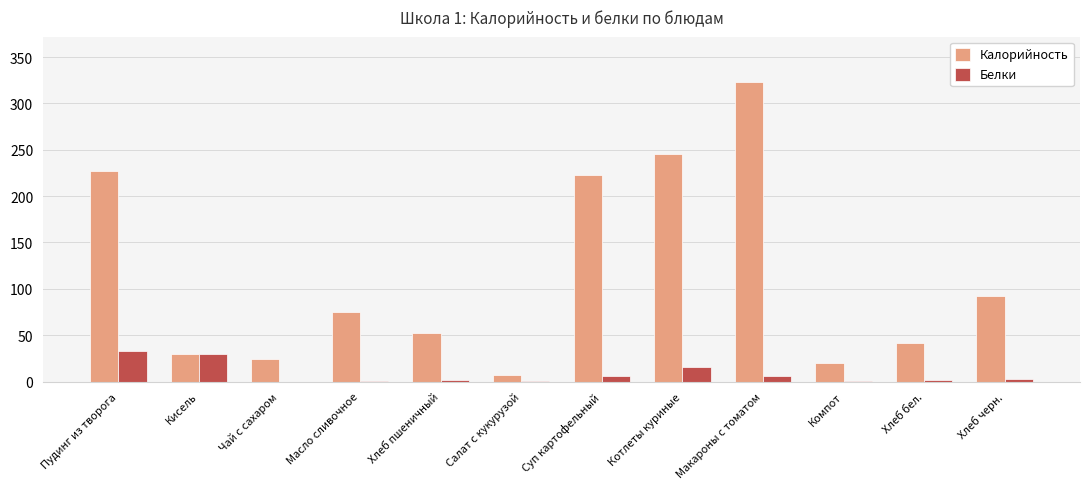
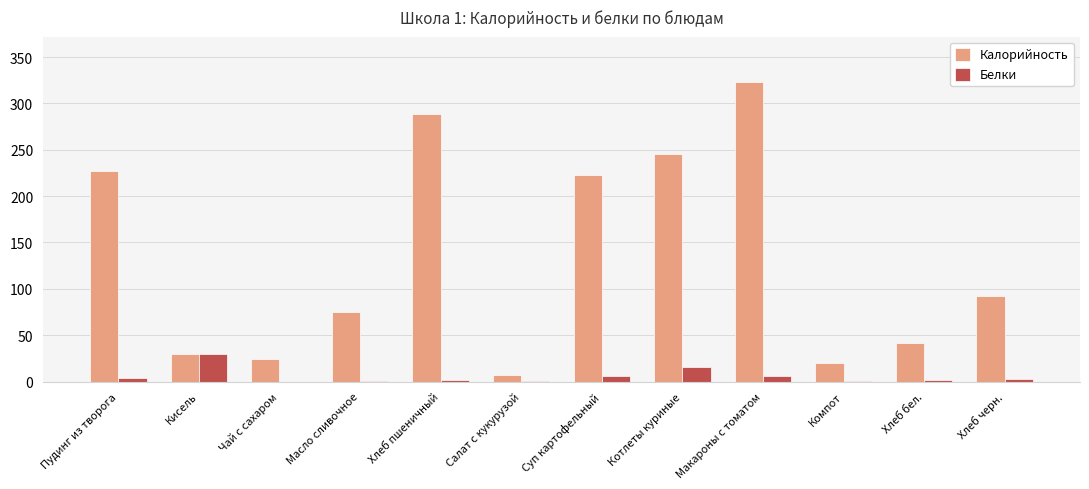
Белки, Пудинг из творога: 30 -> 0
Калорийность, Хлеб пшеничный: 50 -> 290
